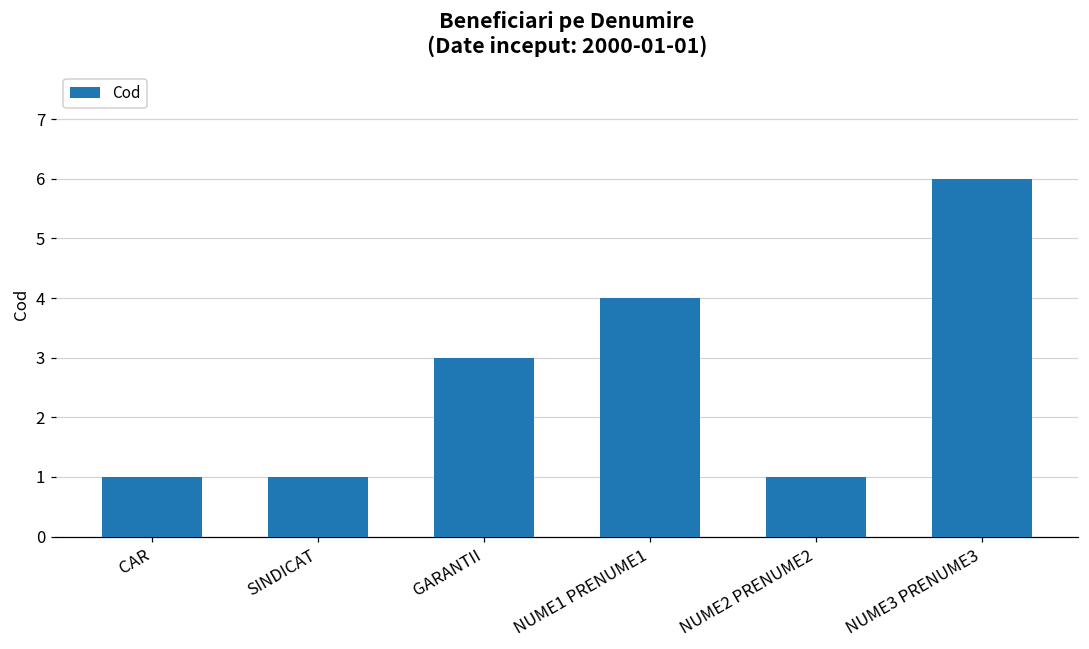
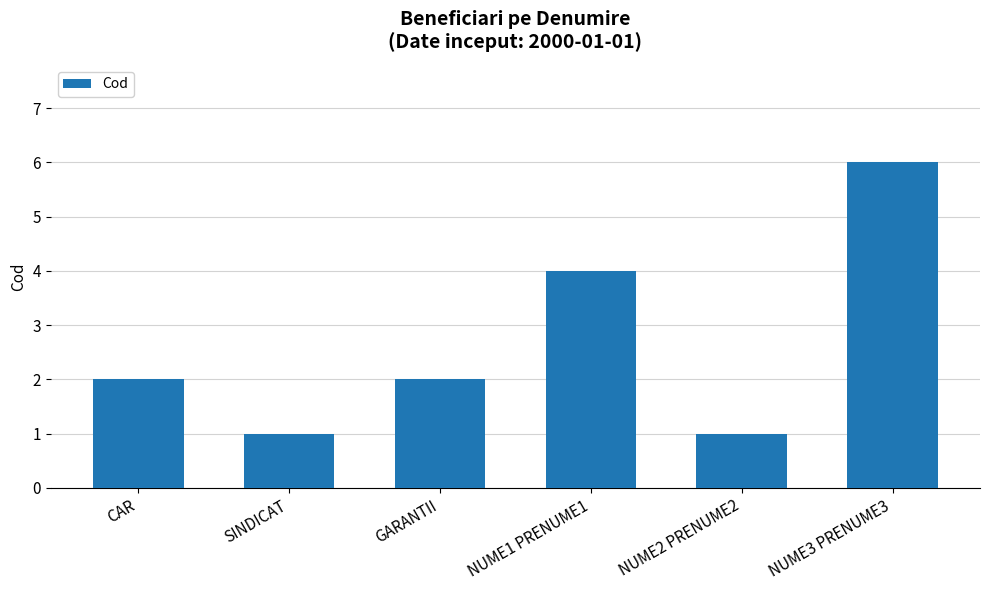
CAR: 1 -> 2
GARANTII: 3 -> 2
